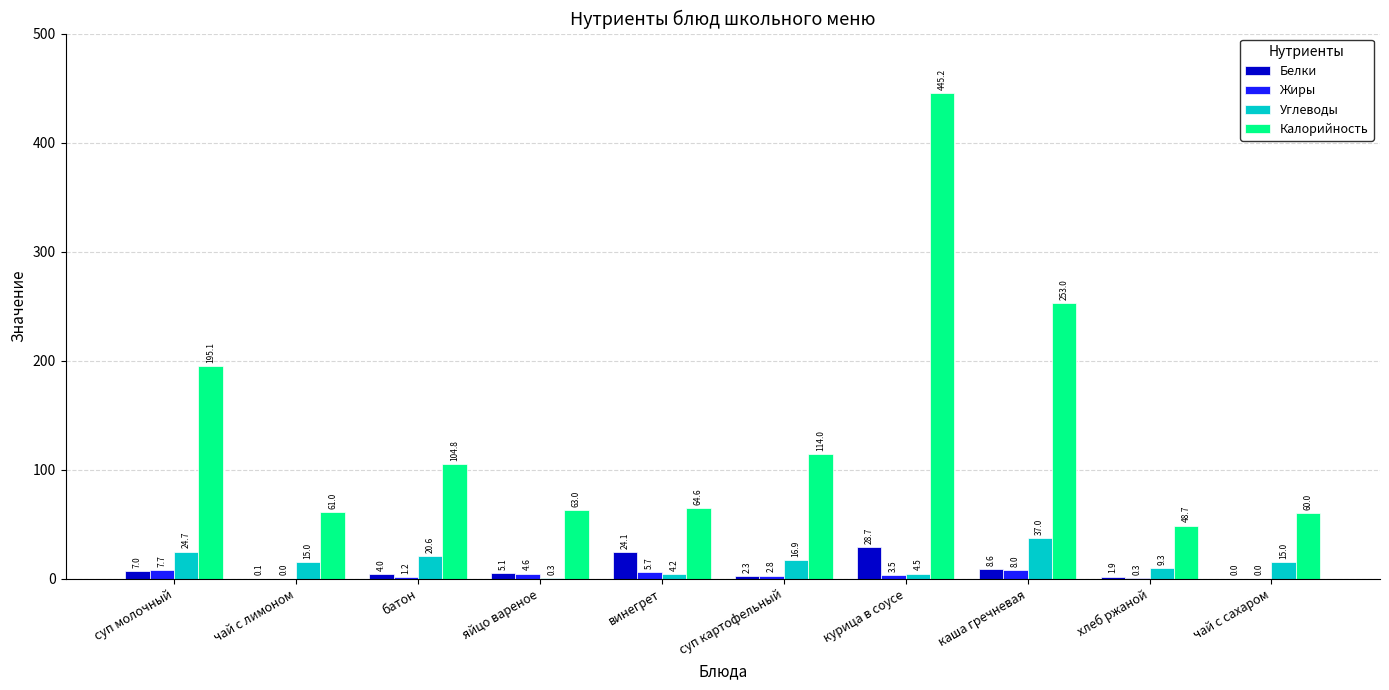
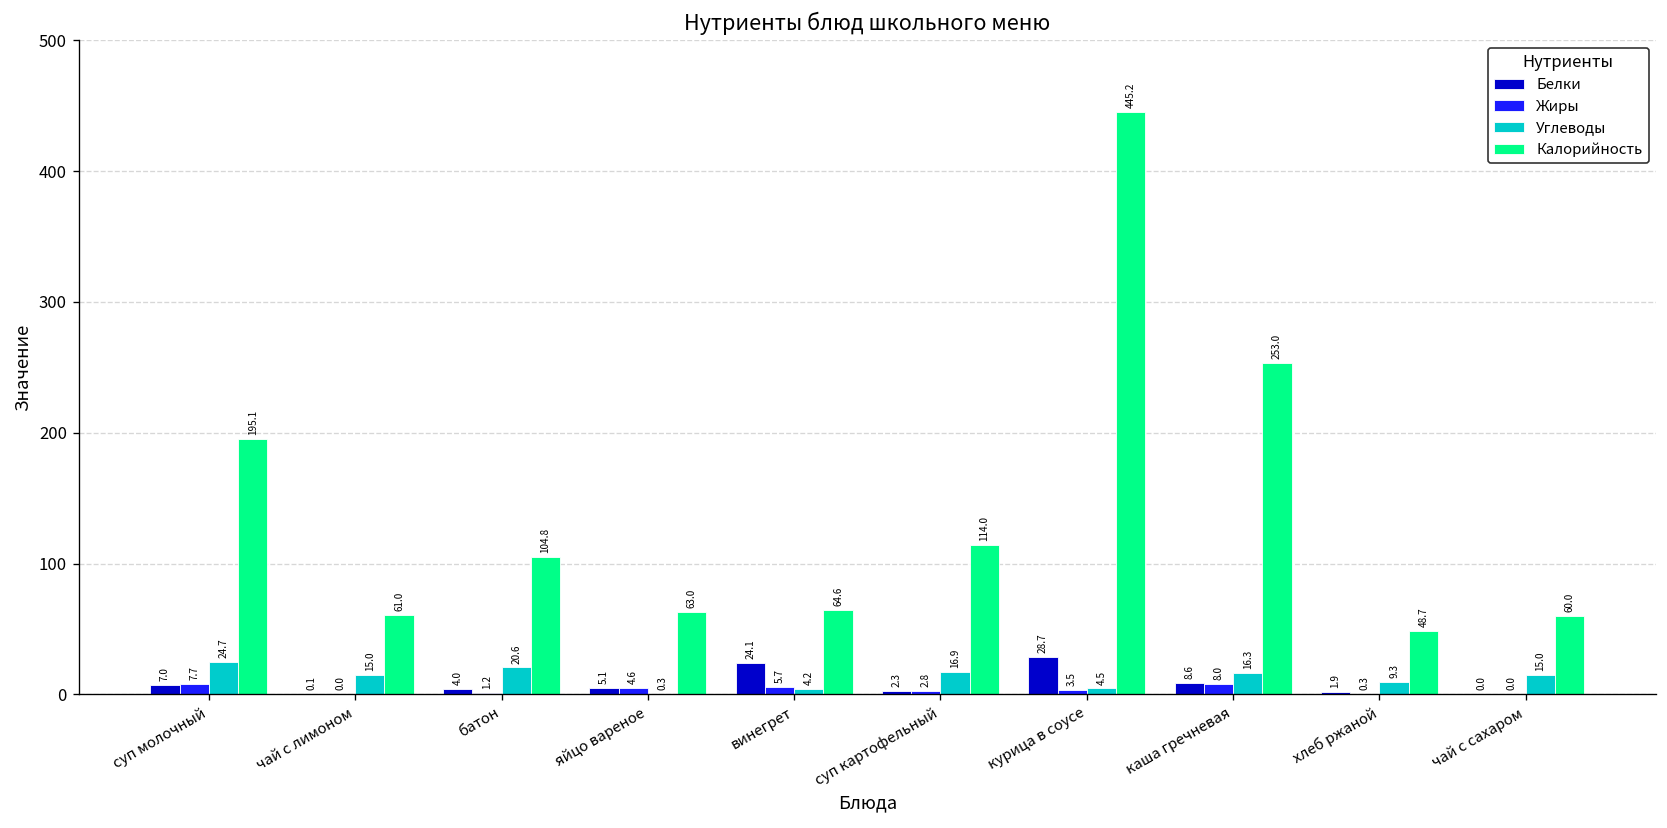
Углеводы, каша гречневая: 37.0 -> 16.3
